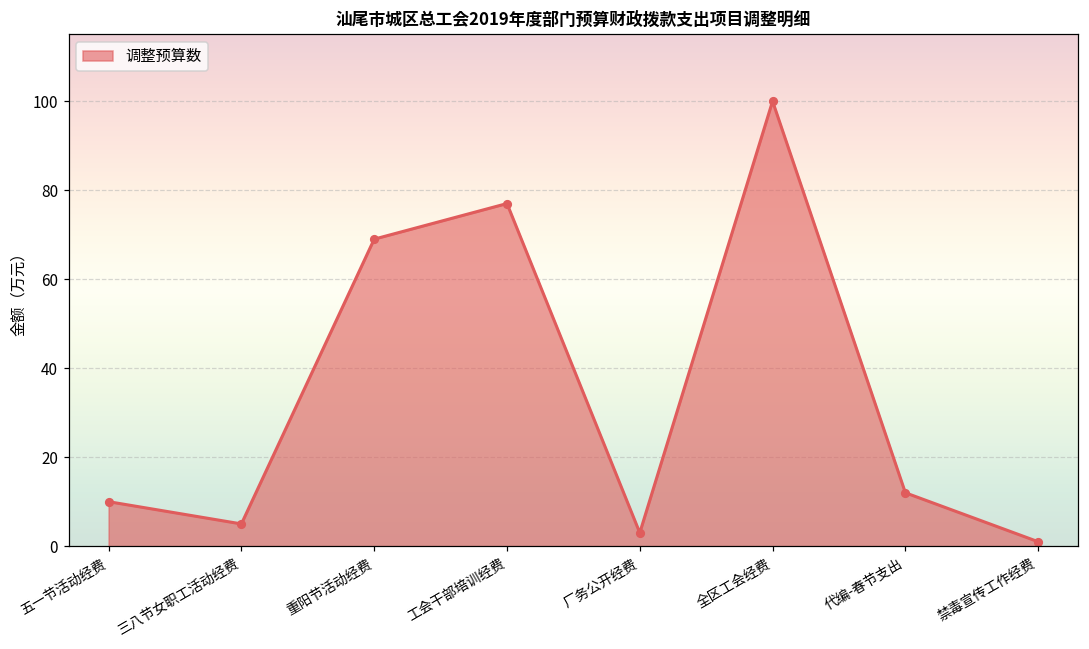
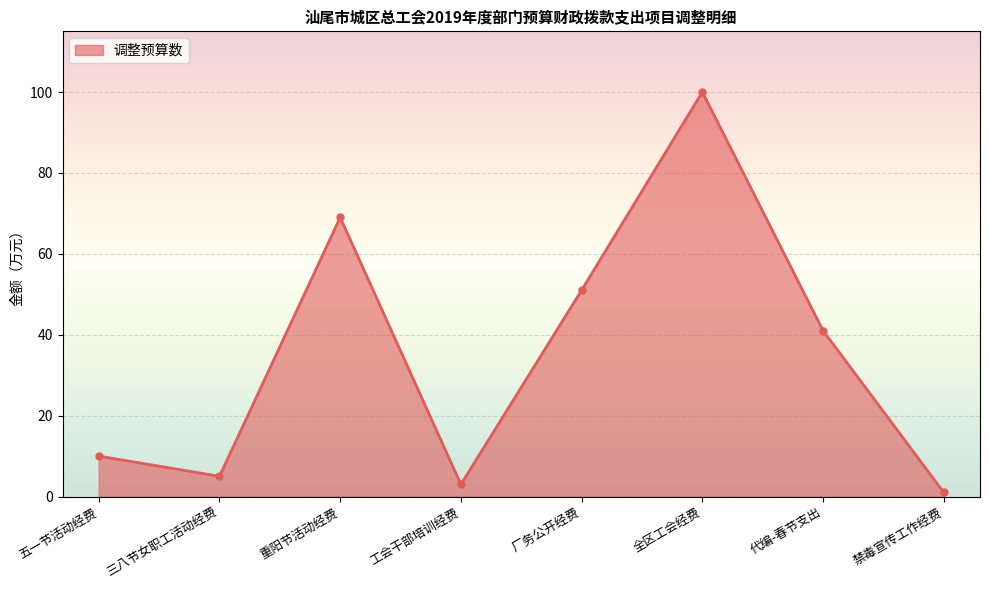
工会干部培训经费: 77 -> 3
厂务公开经费: 3 -> 51
代编-春节支出: 12 -> 41
